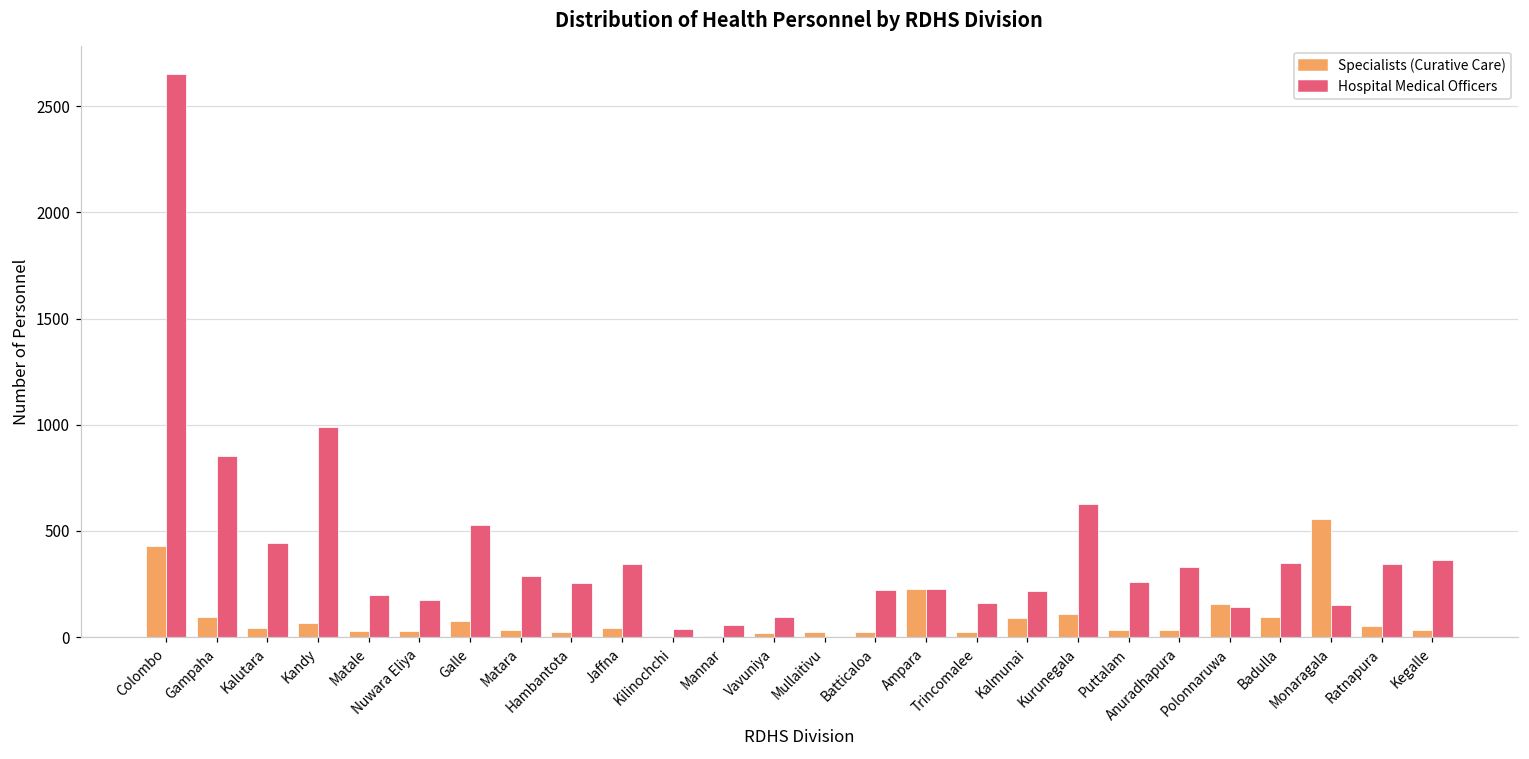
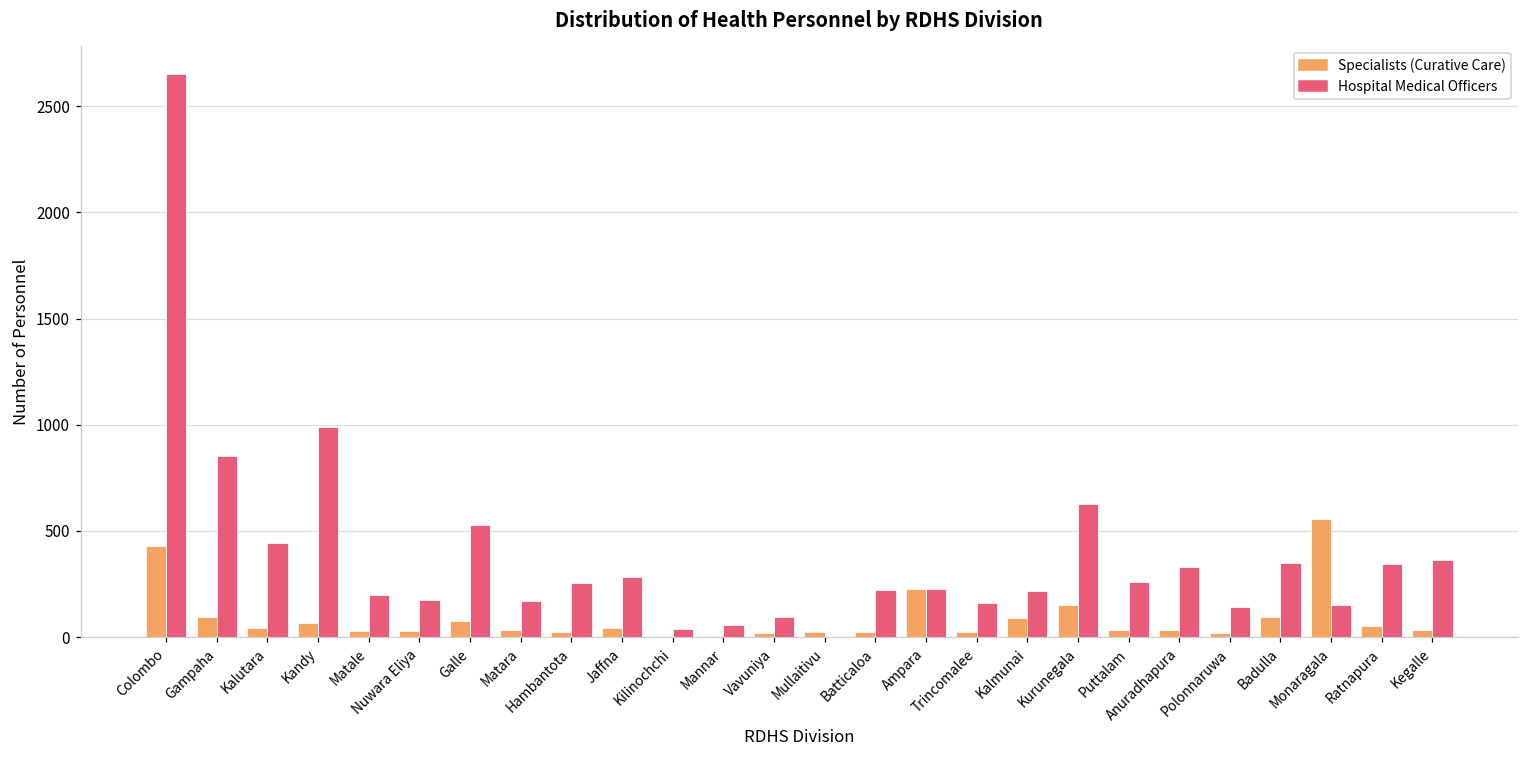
Hospital Medical Officers, Matara: 290 -> 170
Hospital Medical Officers, Jaffna: 340 -> 290
Specialists (Curative Care), Kurunegala: 110 -> 150
Specialists (Curative Care), Polonnaruwa: 160 -> 20
